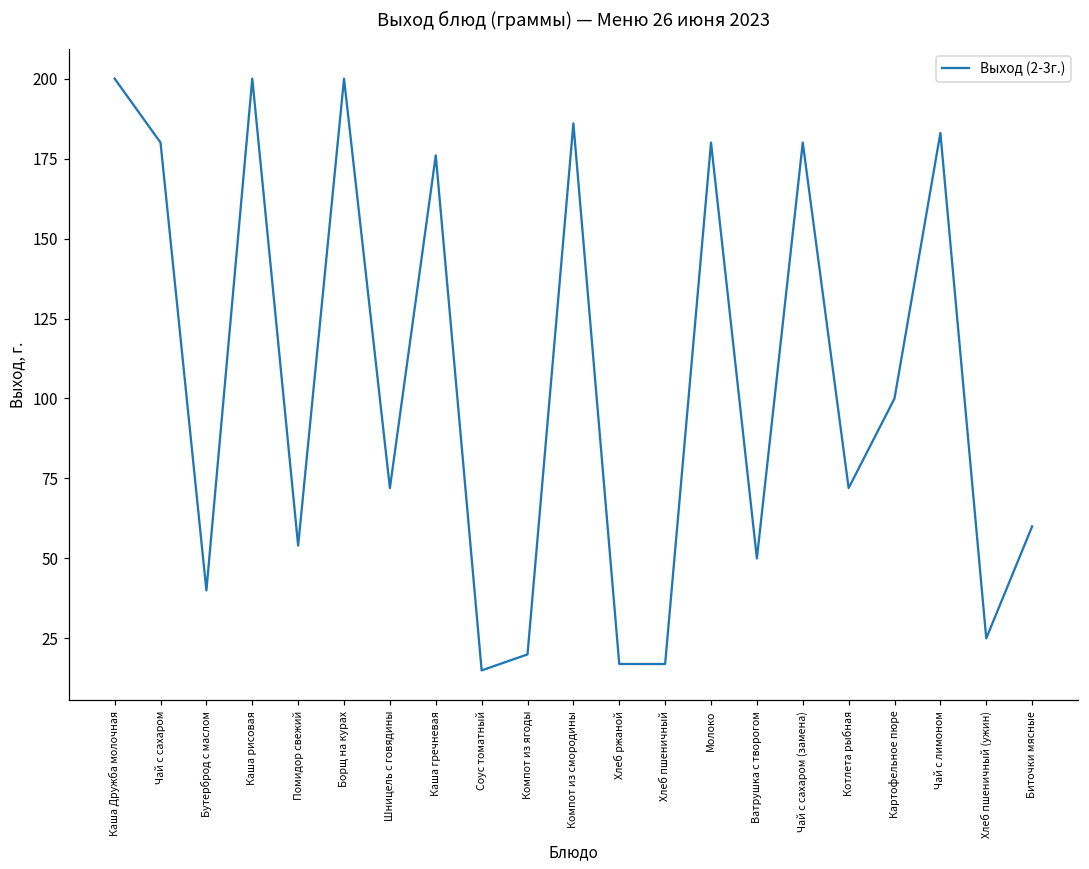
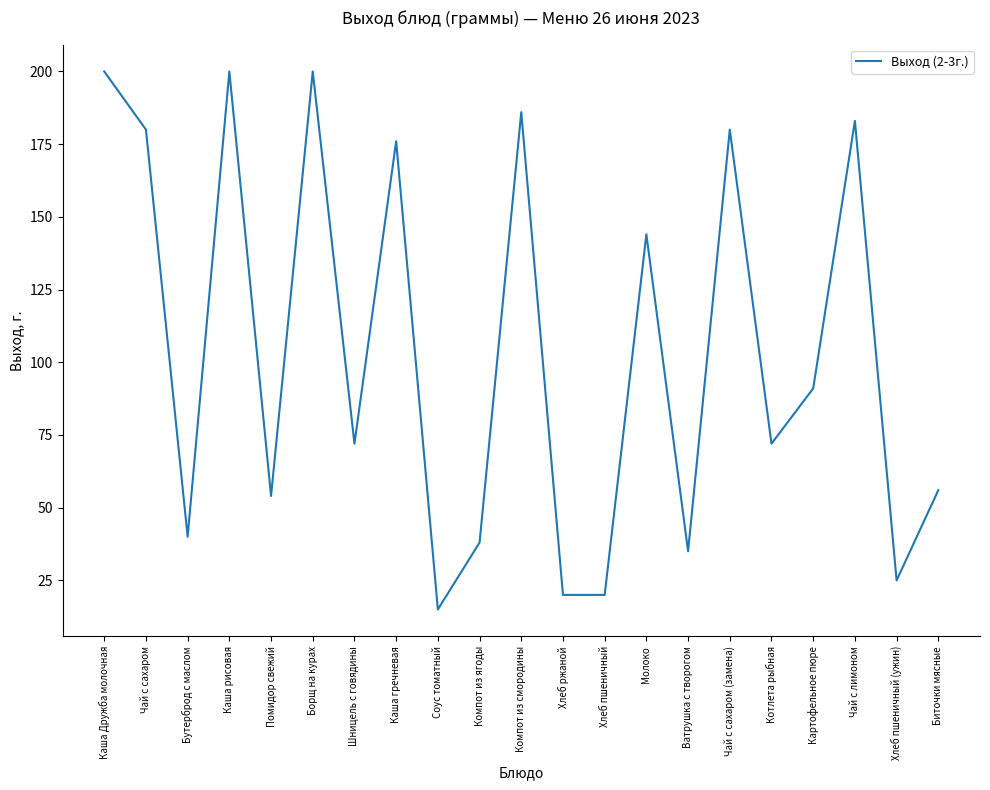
Компот из ягоды: 20 -> 38
Хлеб ржаной: 17 -> 20
Хлеб пшеничный: 17 -> 20
Молоко: 180 -> 144
Ватрушка с творогом: 50 -> 35
Картофельное пюре: 100 -> 91
Биточки мясные: 60 -> 56
